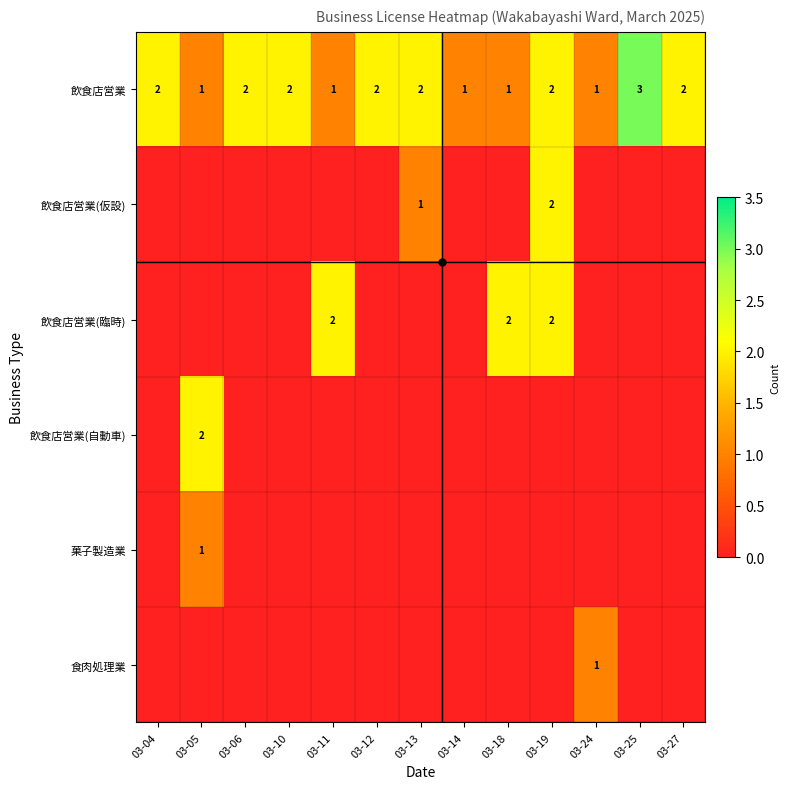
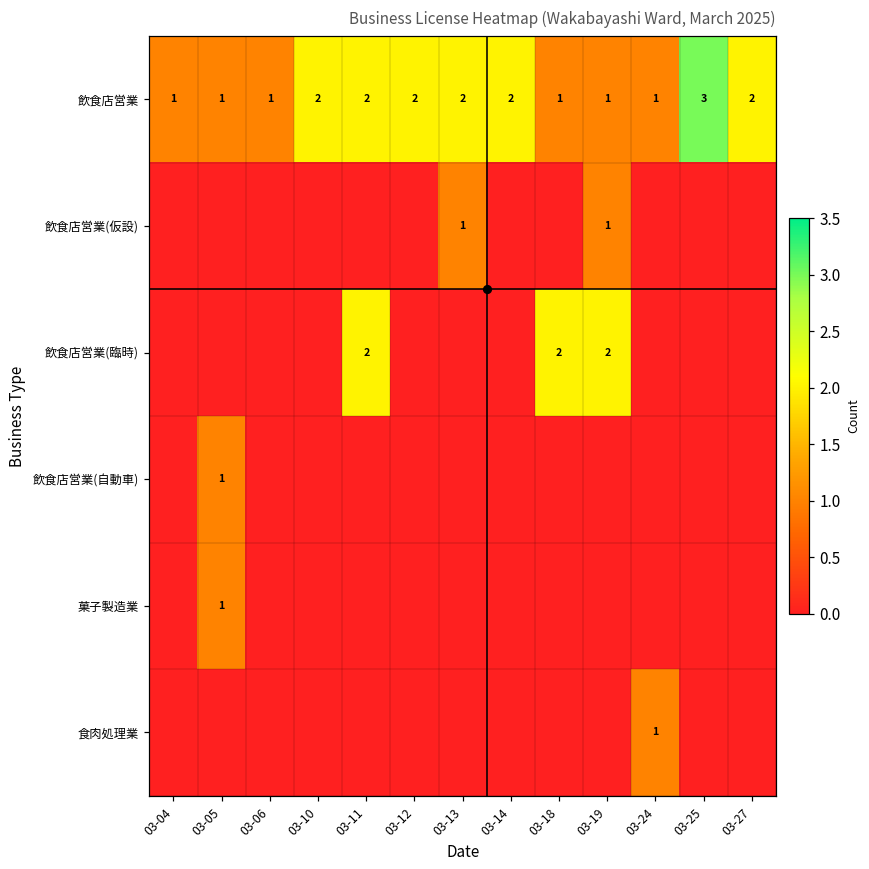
飲食店営業, 03-04: 2 -> 1
飲食店営業, 03-06: 2 -> 1
飲食店営業, 03-11: 1 -> 2
飲食店営業, 03-14: 1 -> 2
飲食店営業, 03-19: 2 -> 1
飲食店営業(仮設), 03-19: 2 -> 1
飲食店営業(自動車), 03-05: 2 -> 1
